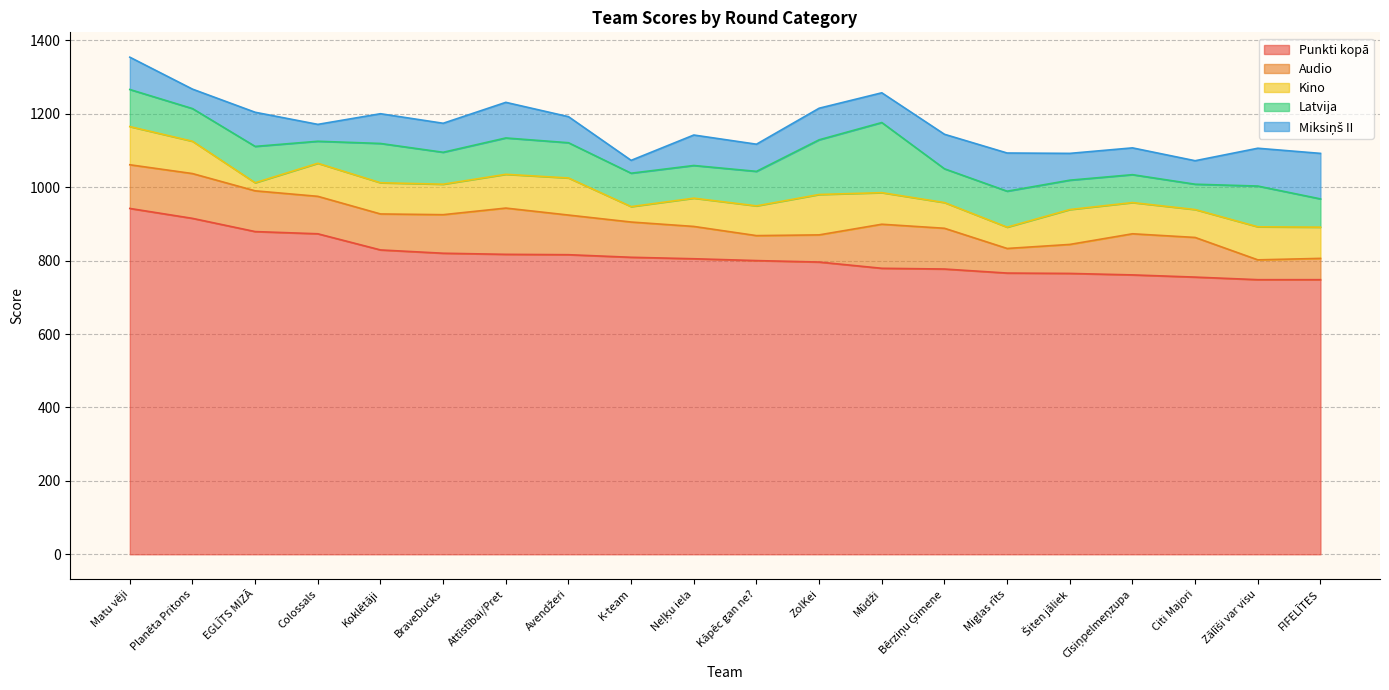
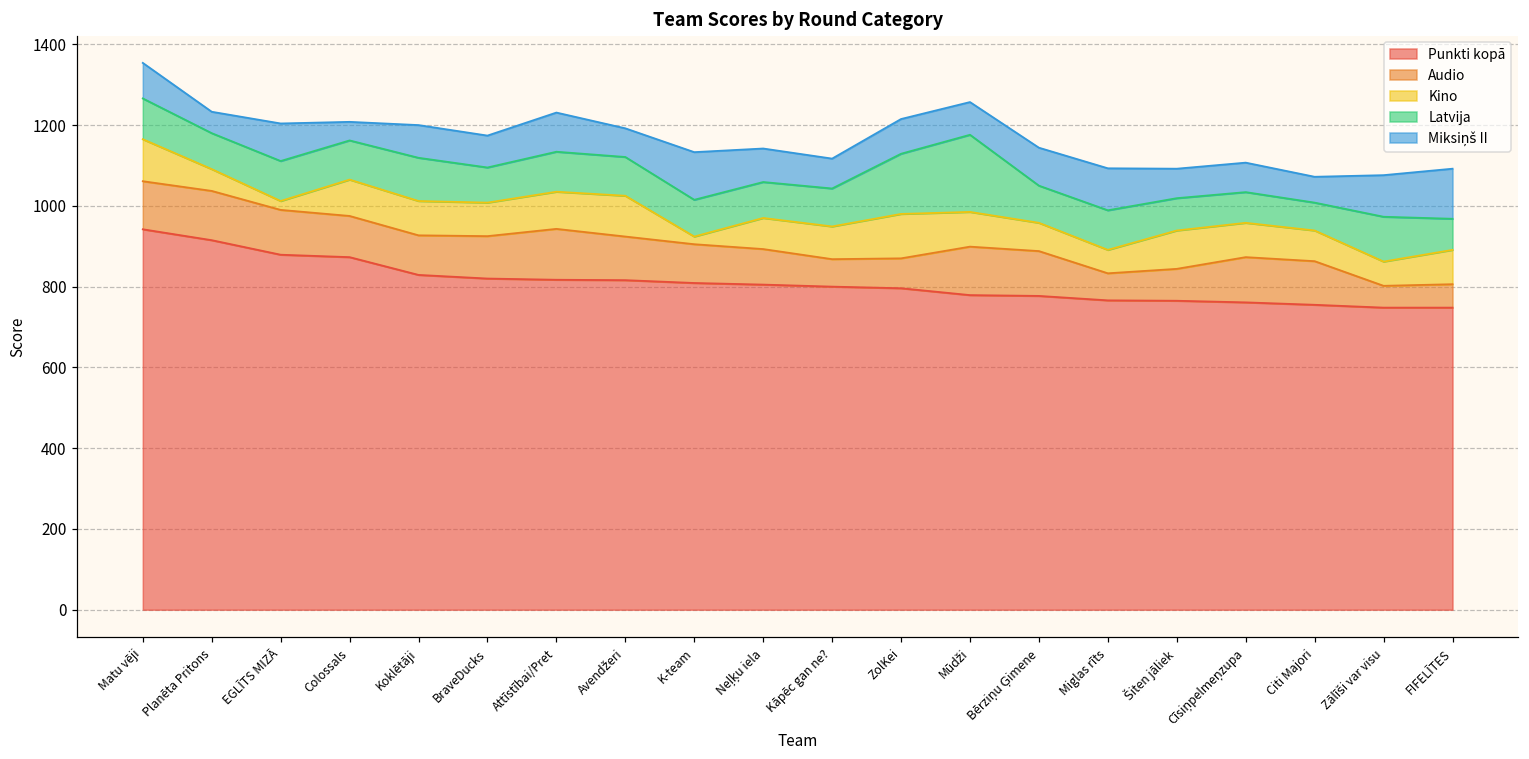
Kino, Planēta Pritons: 90 -> 50
Latvija, Colossals: 60 -> 100
Kino, K-team: 40 -> 20
Miksiņš II, K-team: 40 -> 120
Kino, Zālīši var visu: 90 -> 60
